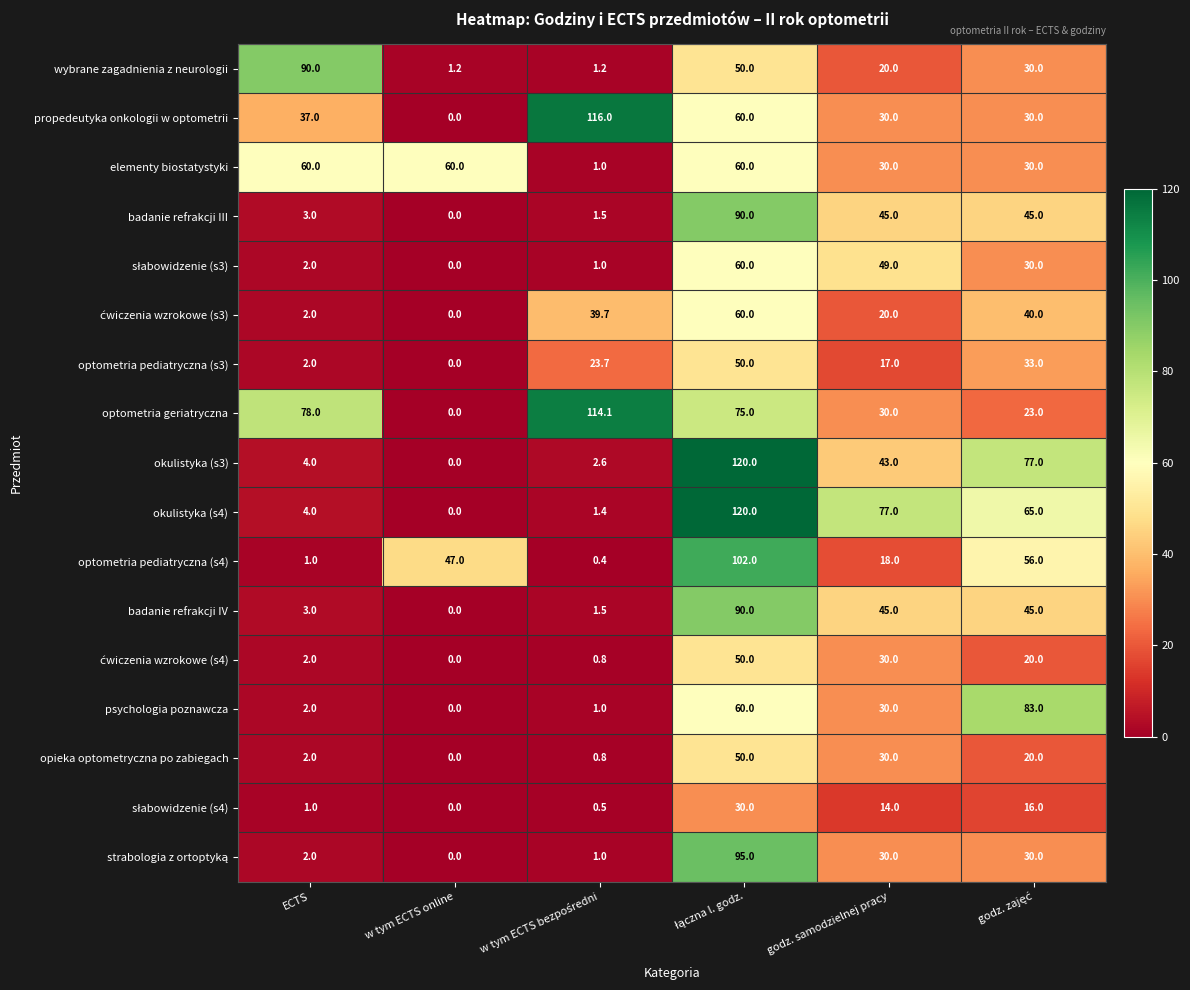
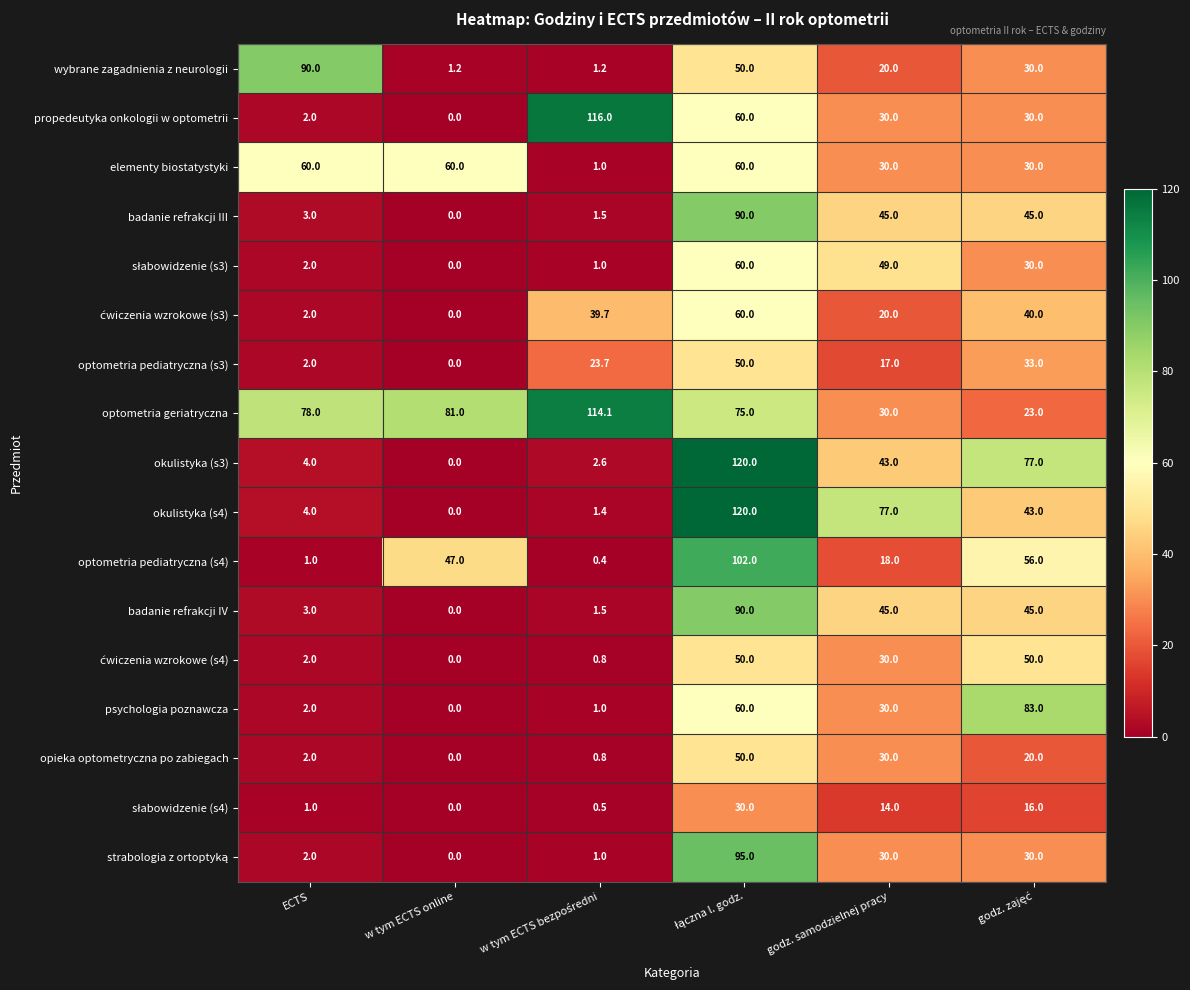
propedeutyka onkologii w optometrii, ECTS: 37.0 -> 2.0
optometria geriatryczna, w tym ECTS online: 0.0 -> 81.0
okulistyka (s4), godz. zajęć: 65.0 -> 43.0
ćwiczenia wzrokowe (s4), godz. zajęć: 20.0 -> 50.0
